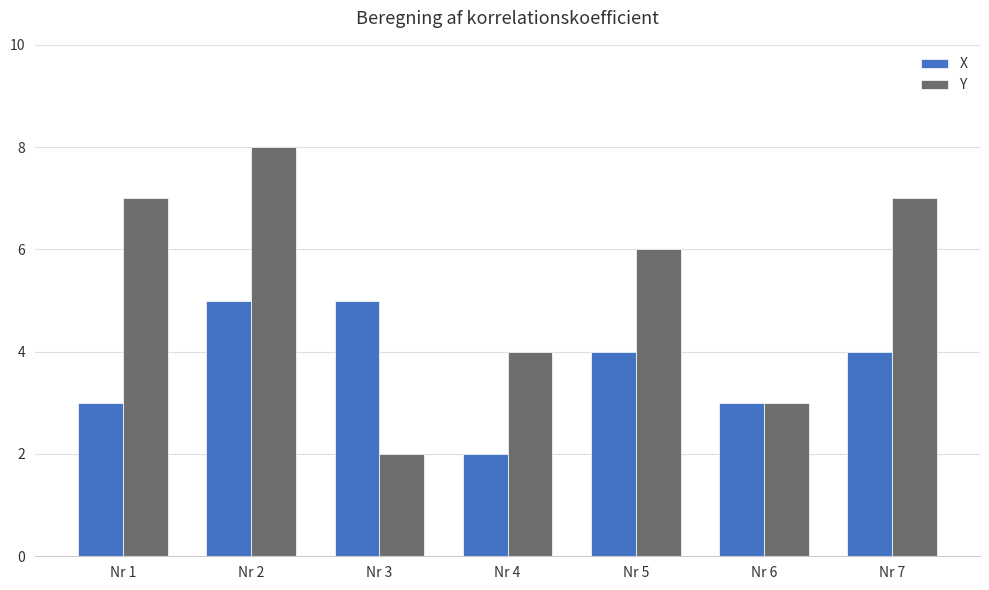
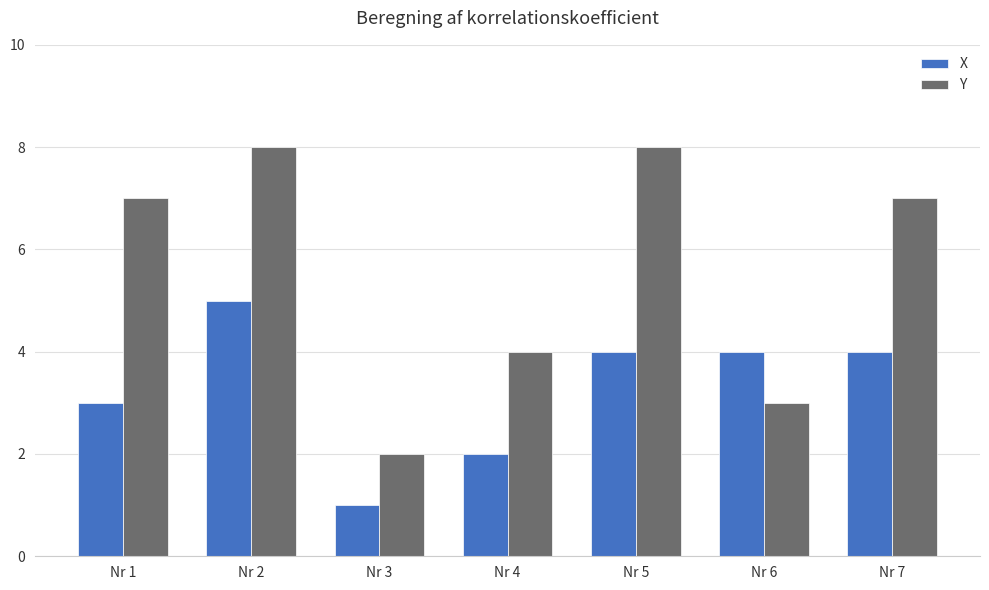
X, Nr 3: 5 -> 1
Y, Nr 5: 6 -> 8
X, Nr 6: 3 -> 4
